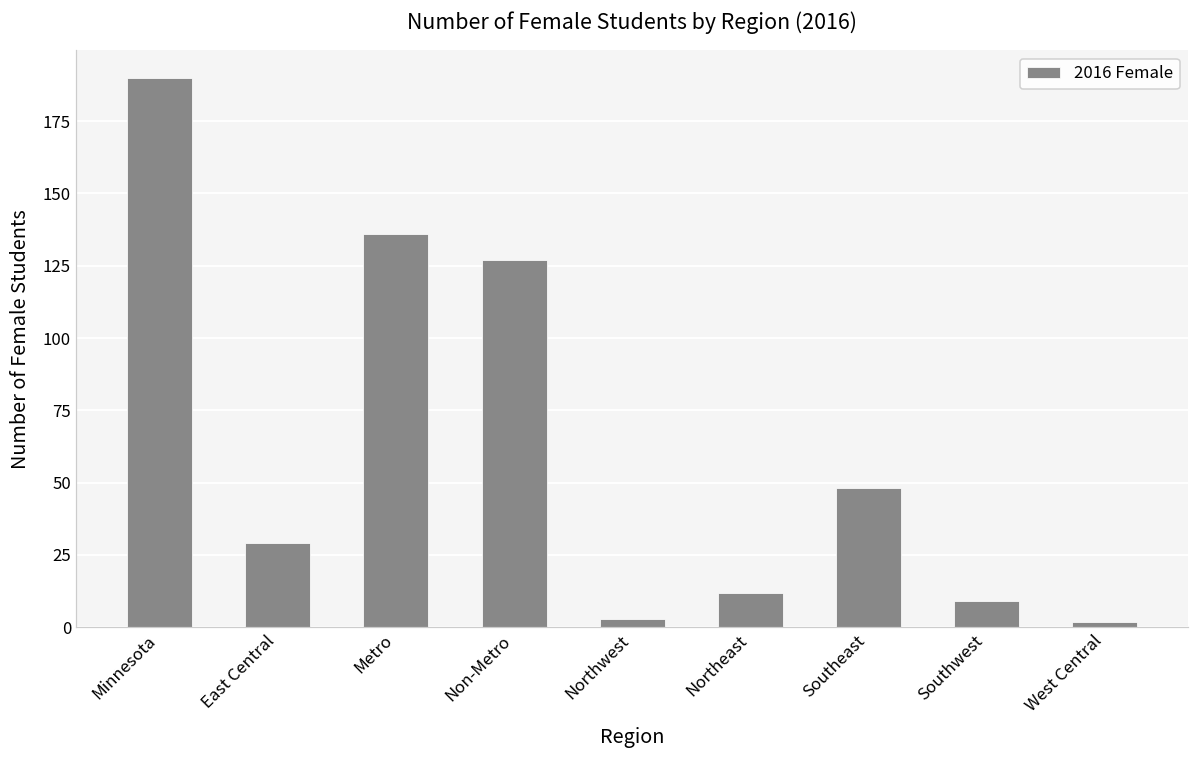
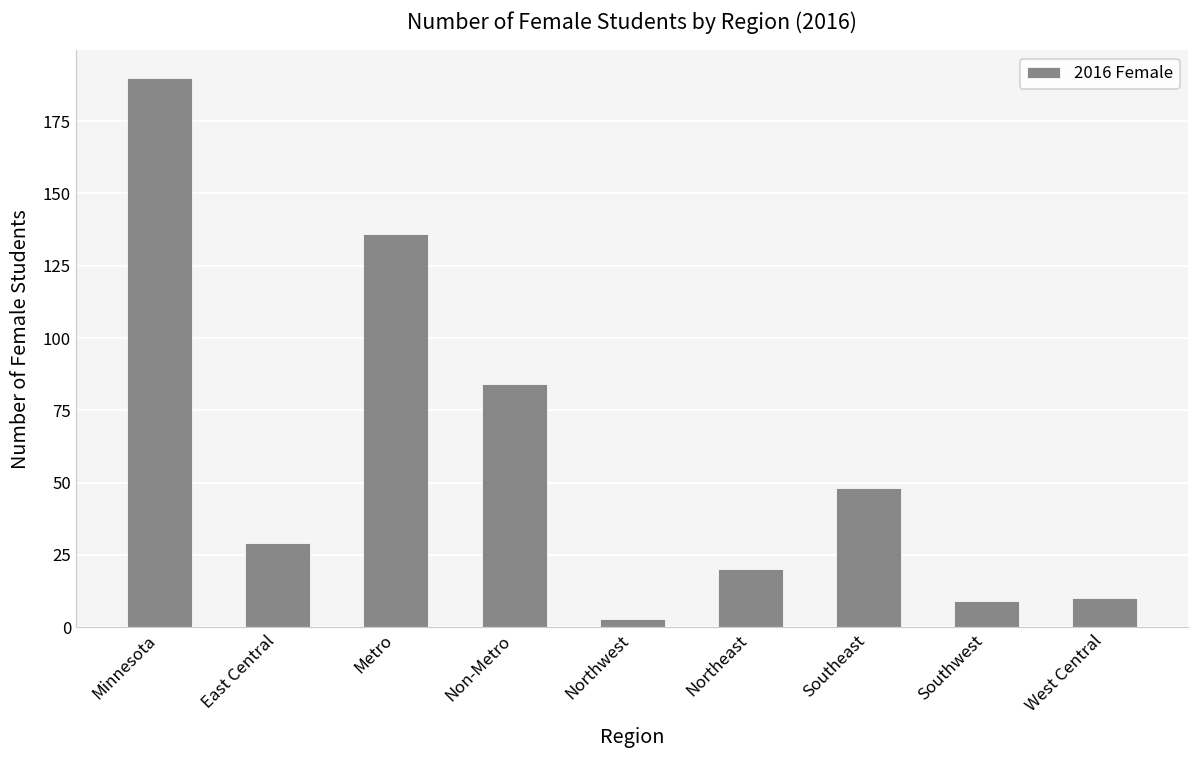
Non-Metro: 127 -> 84
Northeast: 12 -> 20
West Central: 2 -> 10
